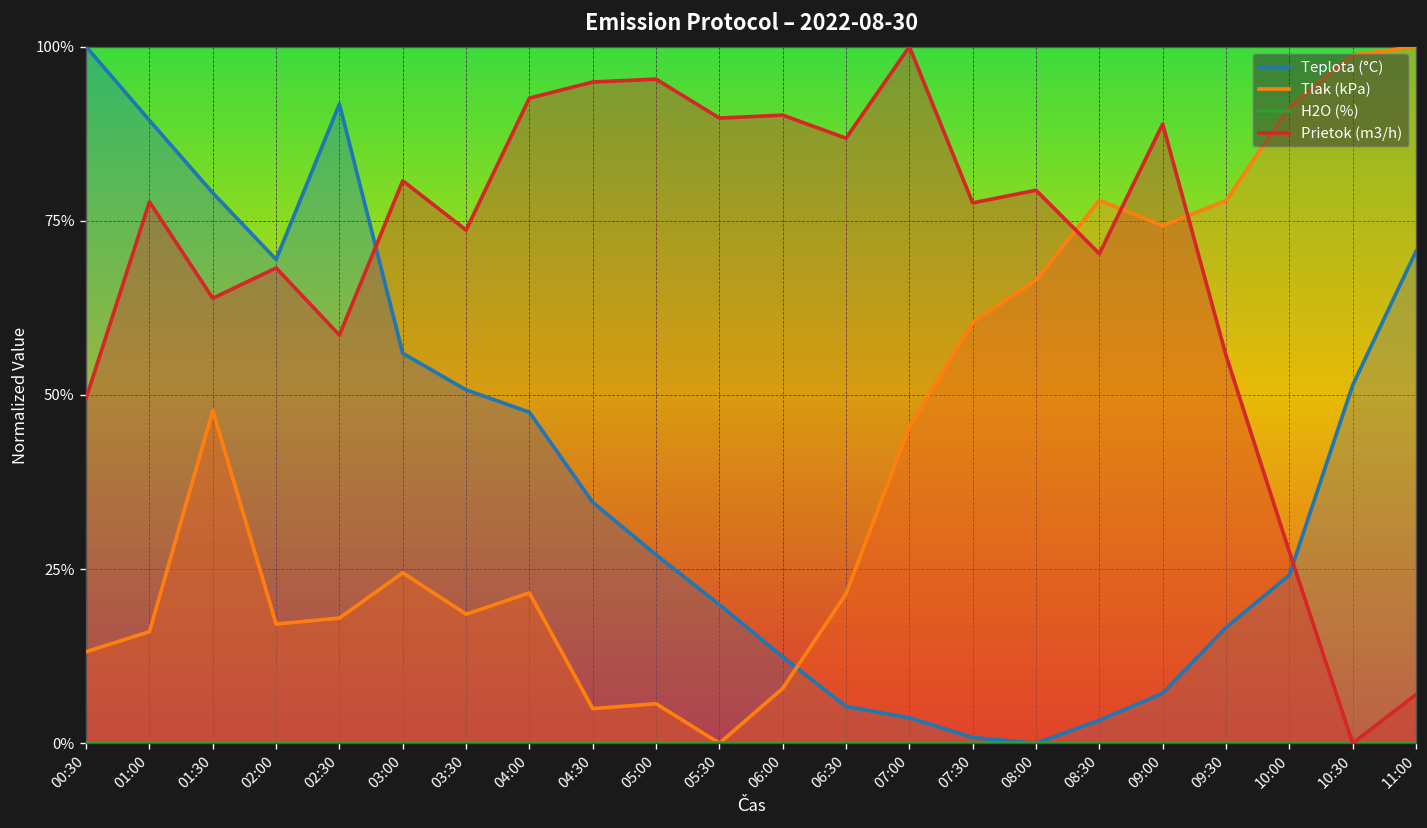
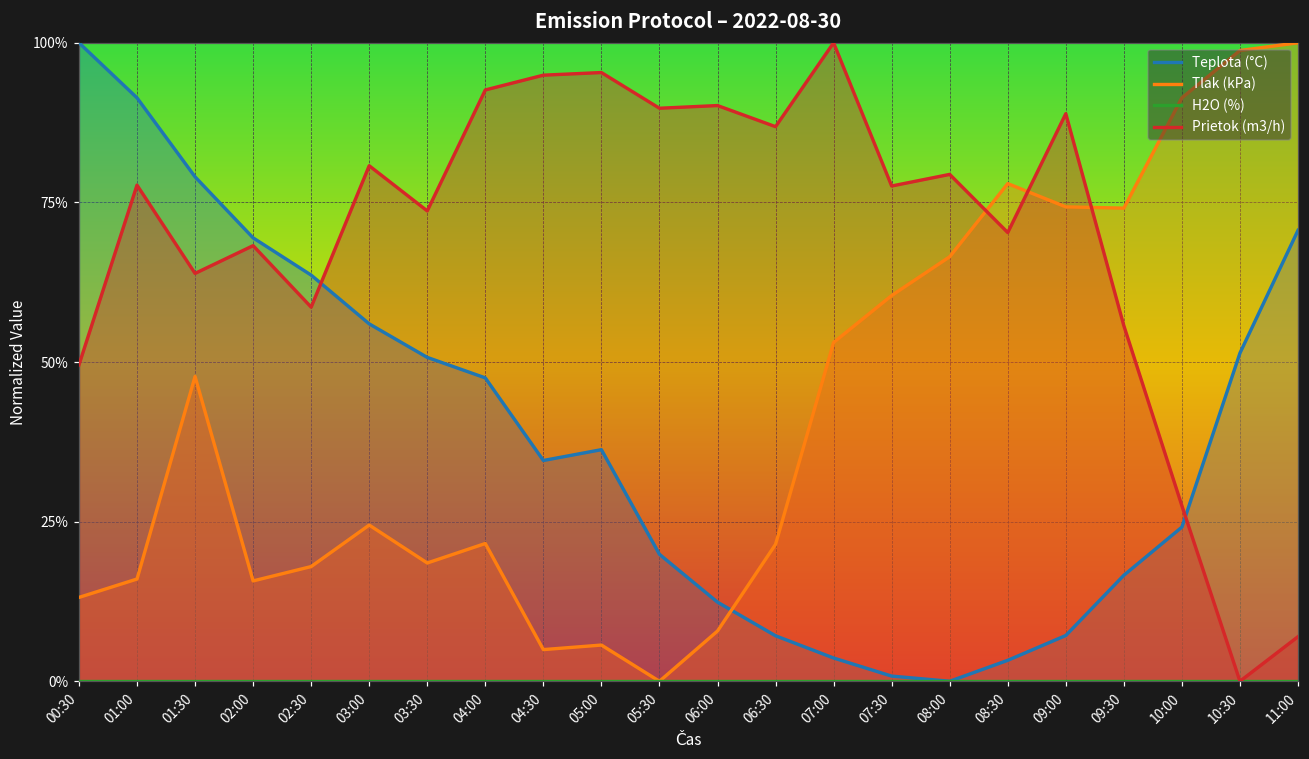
Teplota (°C), 01:00: 89% -> 91%
Tlak (kPa), 02:00: 17% -> 16%
Teplota (°C), 02:30: 92% -> 64%
Teplota (°C), 05:00: 27% -> 36%
Teplota (°C), 06:30: 5% -> 7%
Tlak (kPa), 07:00: 45% -> 53%
Tlak (kPa), 09:30: 78% -> 74%
